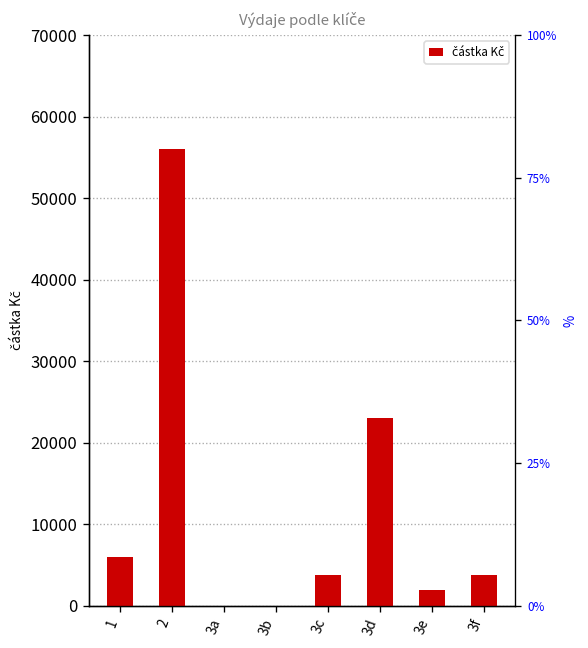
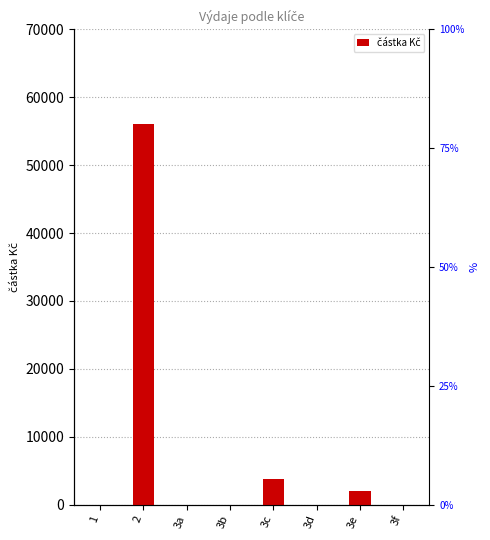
1: 6000 -> 0
3d: 23000 -> 0
3f: 4000 -> 0
